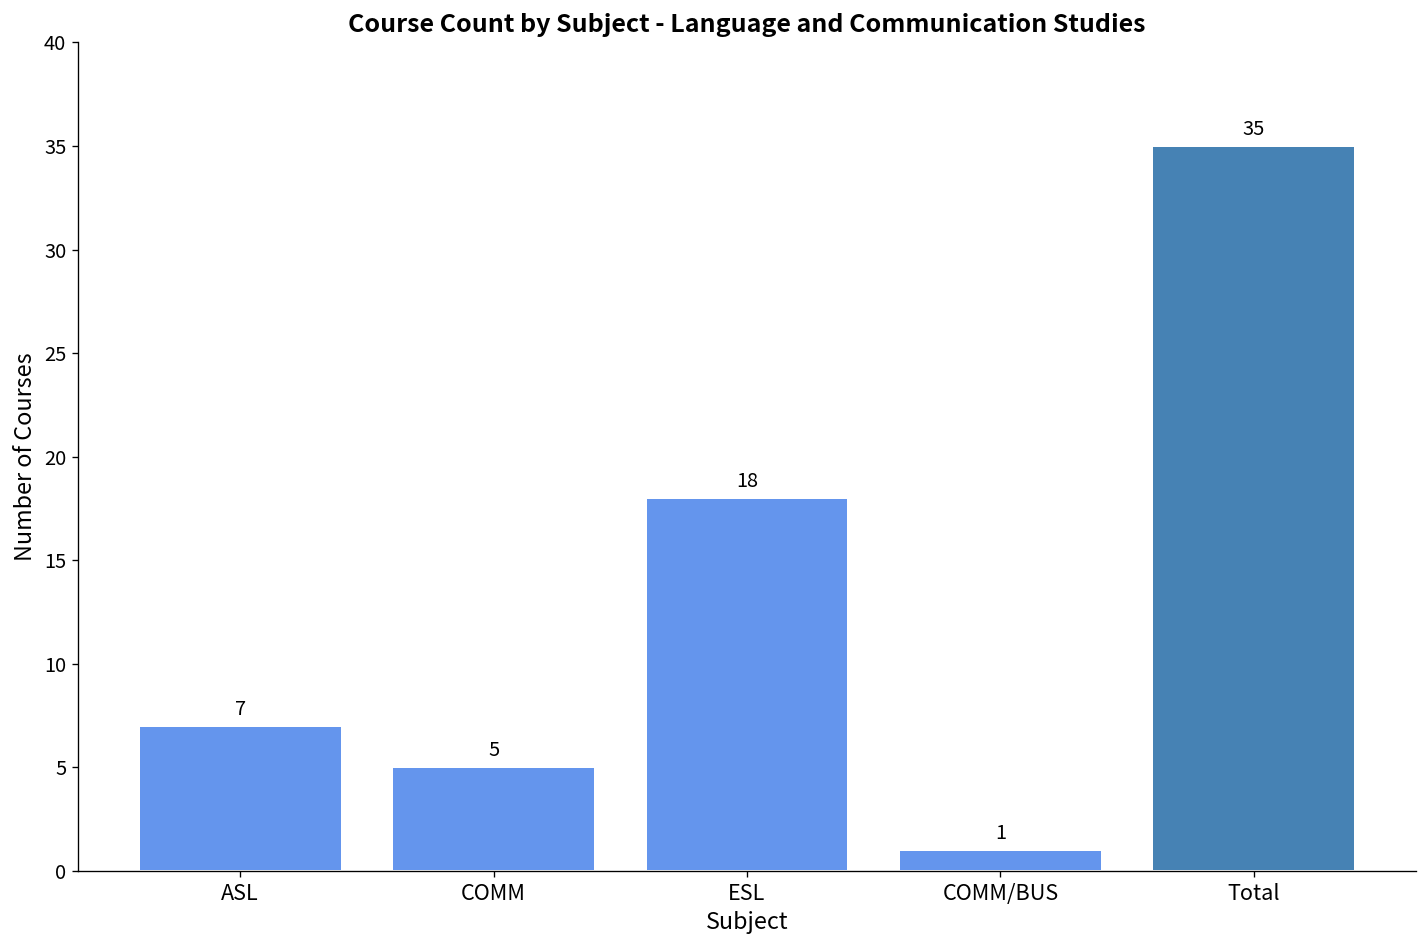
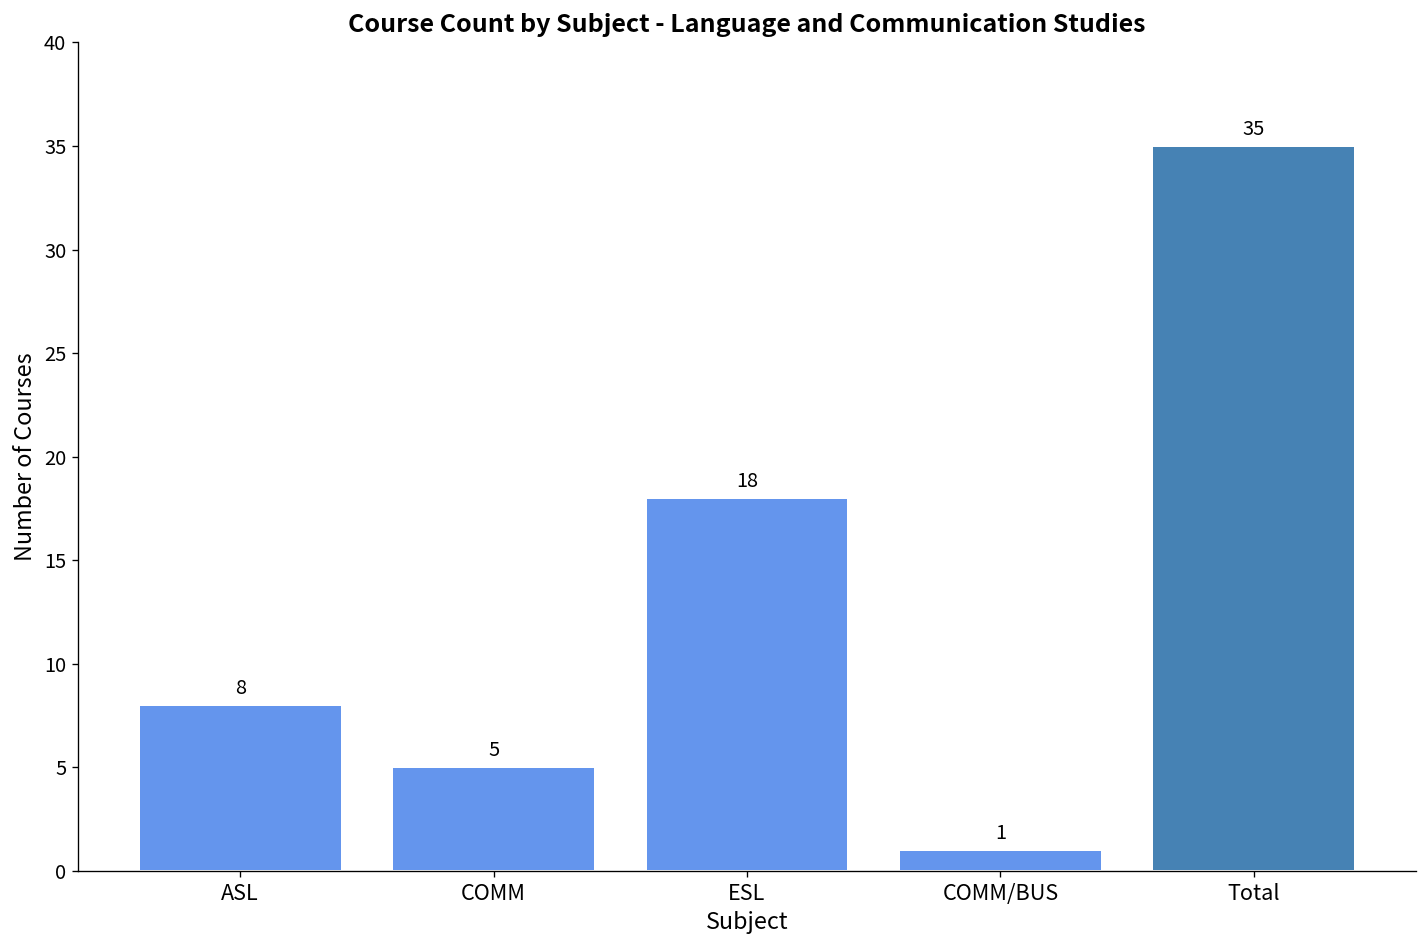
ASL: 7 -> 8
